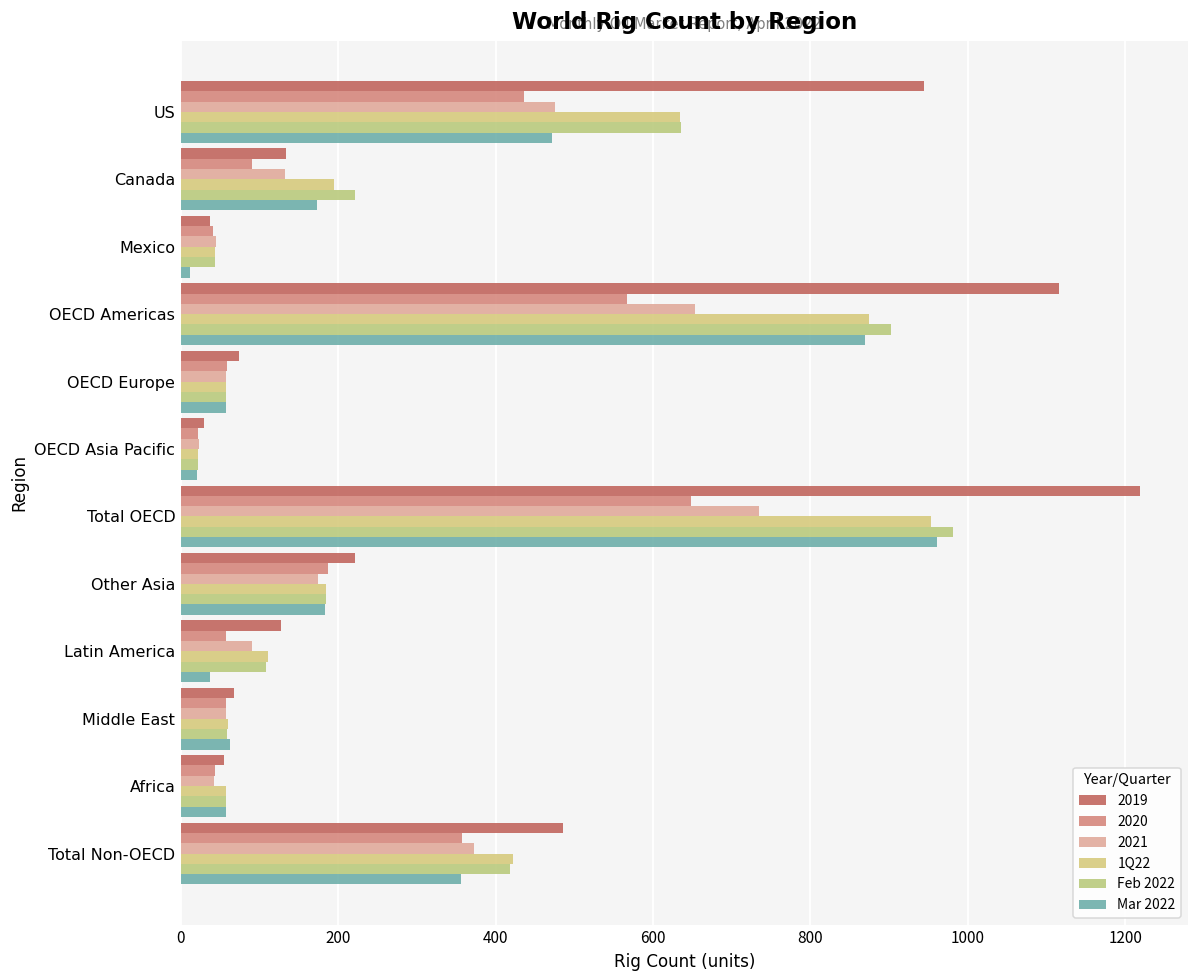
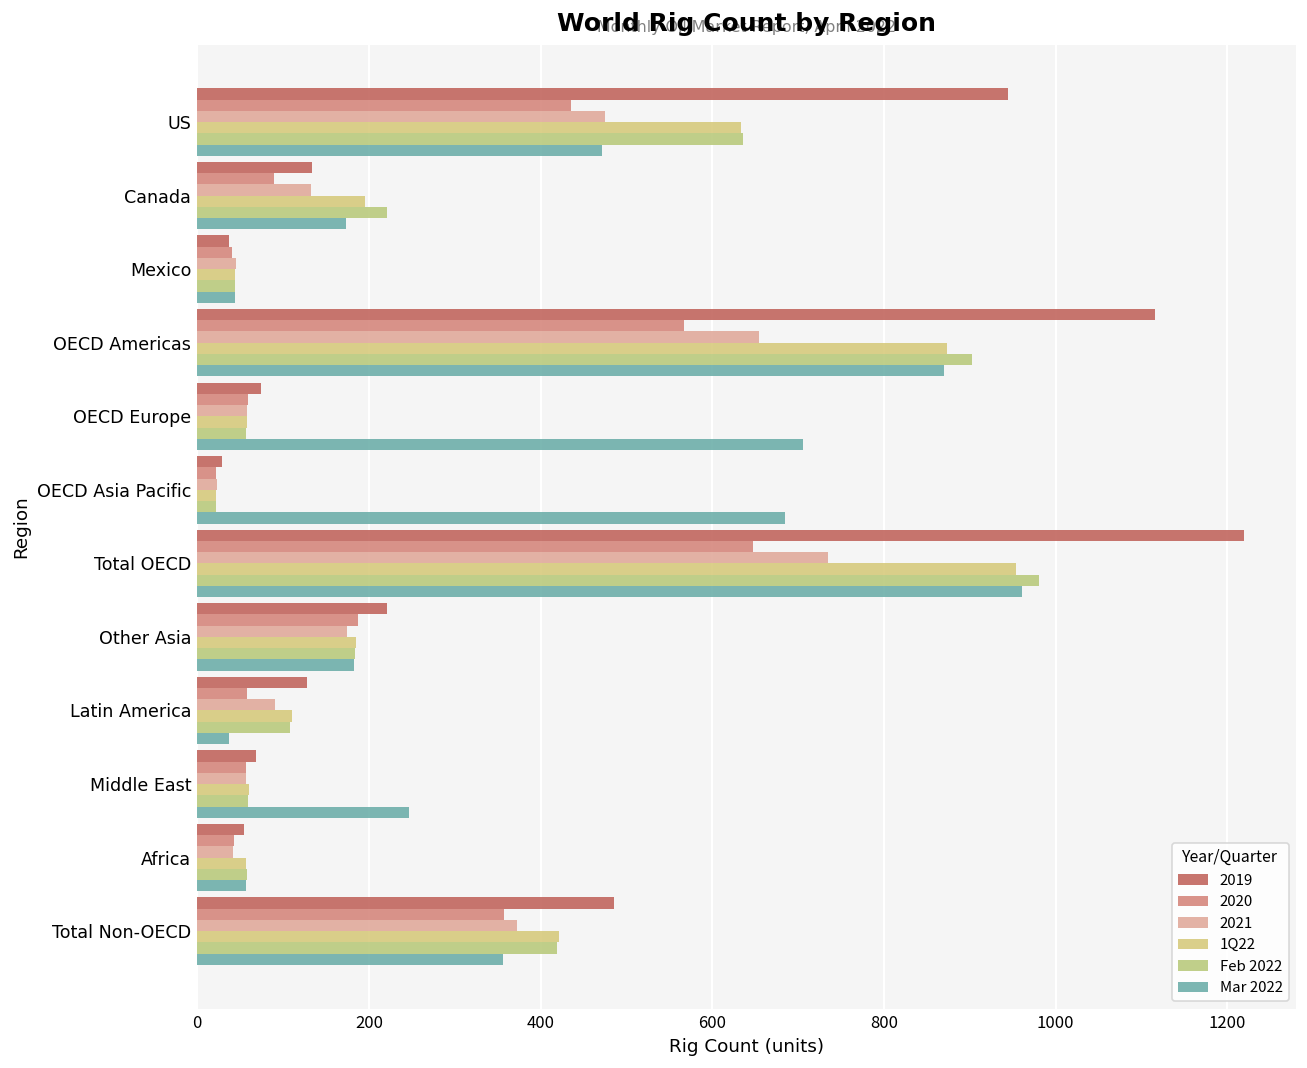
Mar 2022, Mexico: 10 -> 40
Mar 2022, OECD Europe: 60 -> 710
Mar 2022, OECD Asia Pacific: 20 -> 690
Mar 2022, Middle East: 60 -> 250
